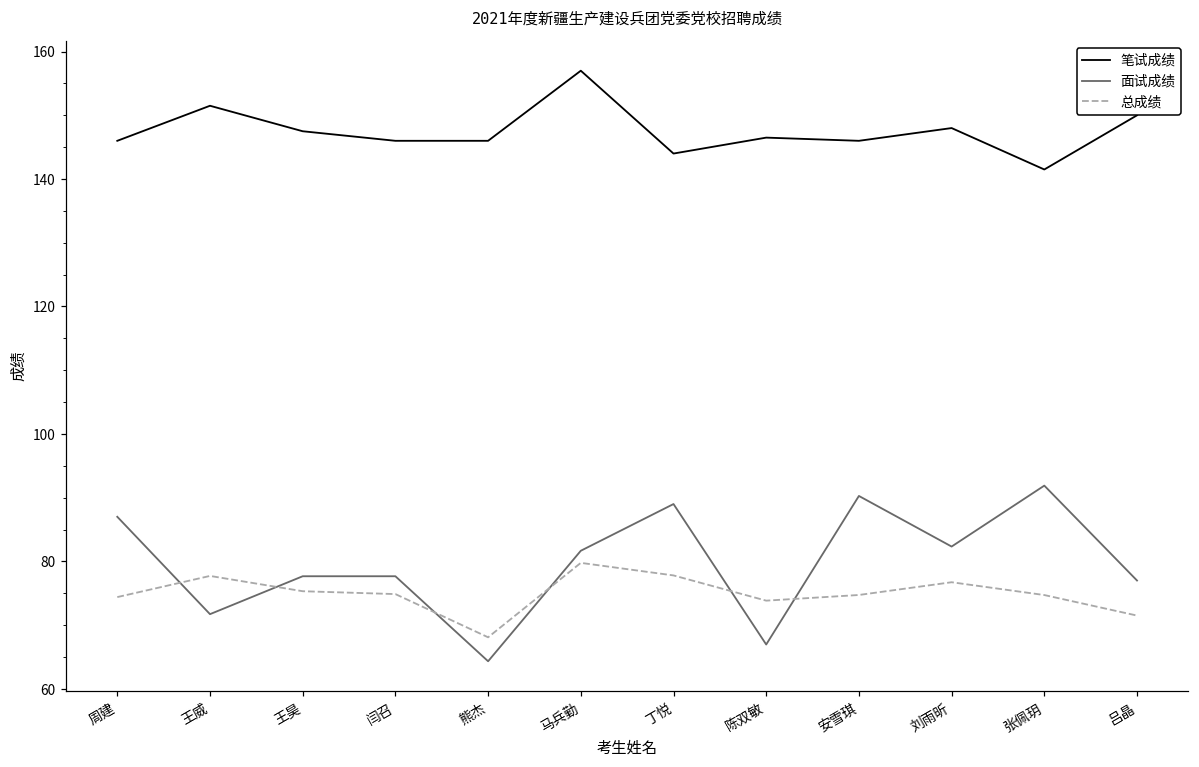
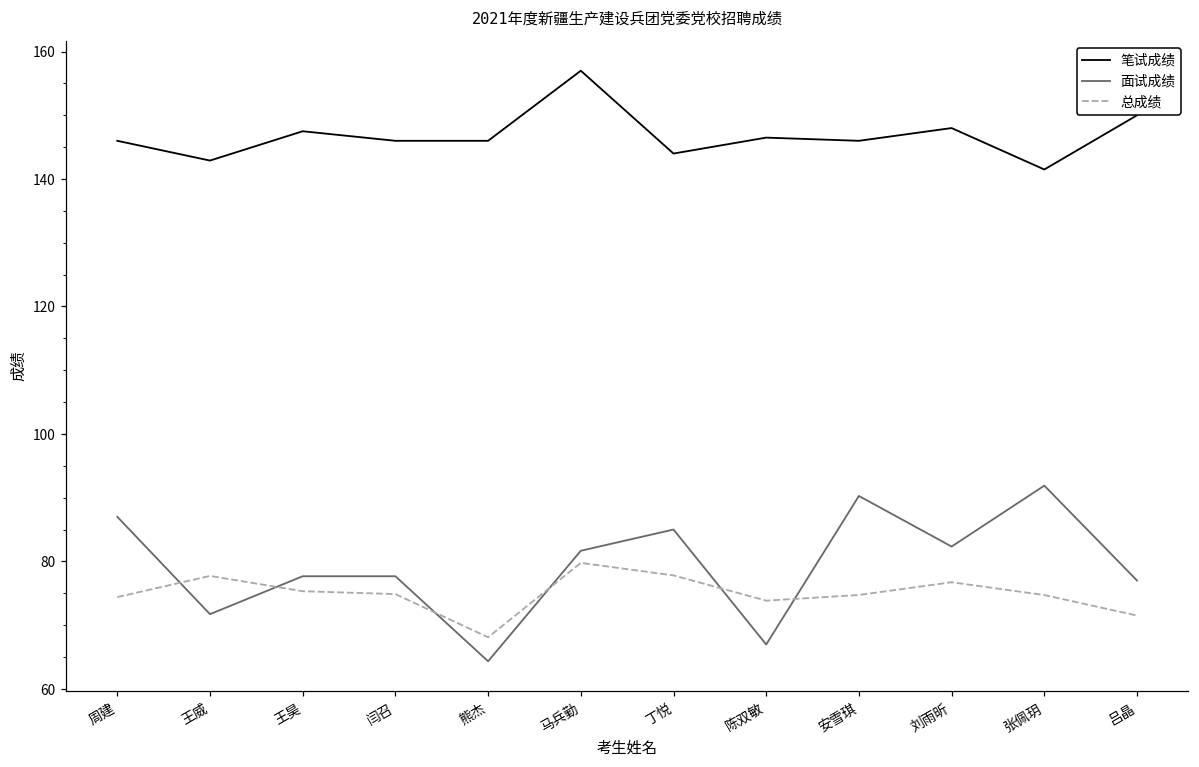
笔试成绩, 王威: 152 -> 143
面试成绩, 丁悦: 89 -> 85
